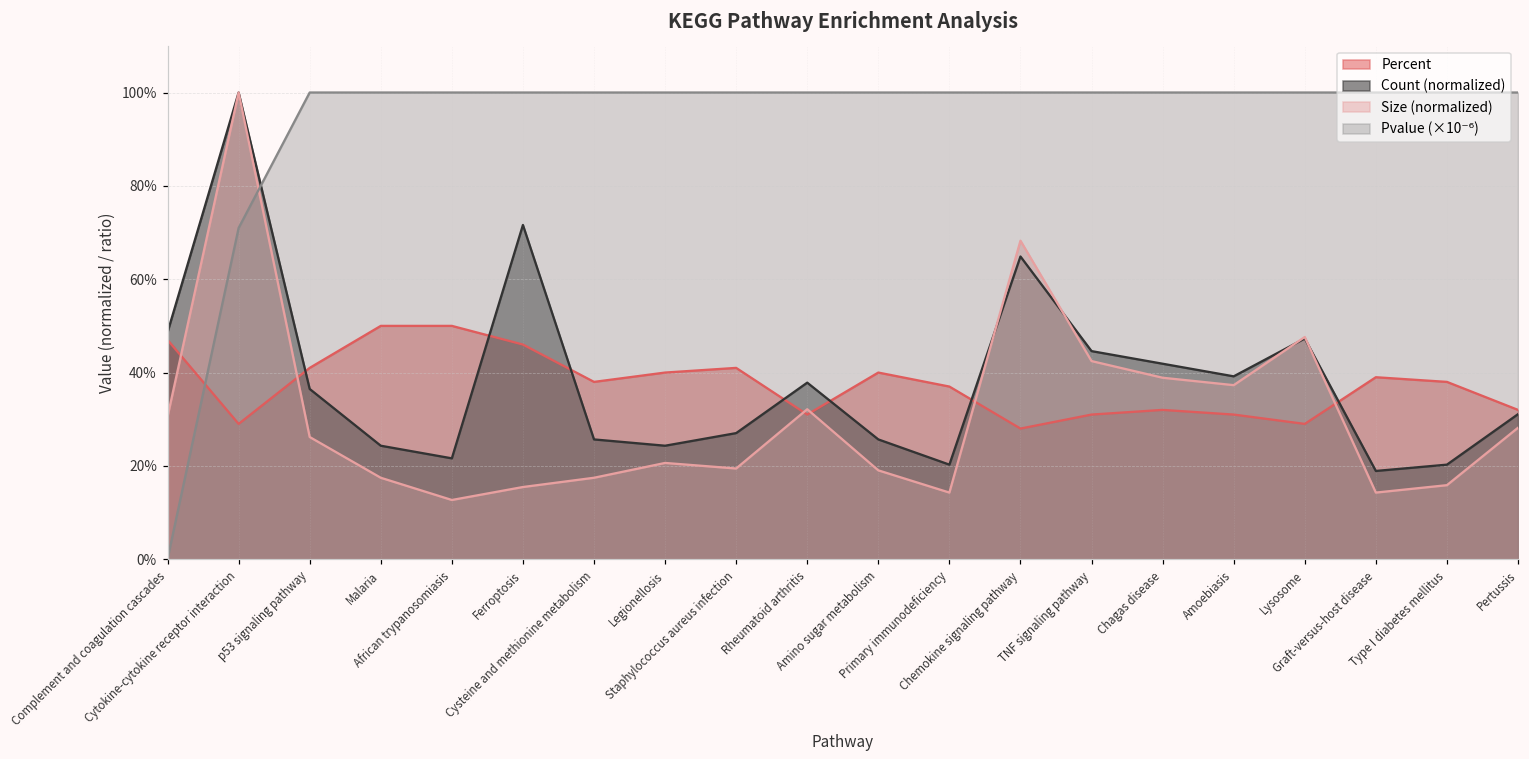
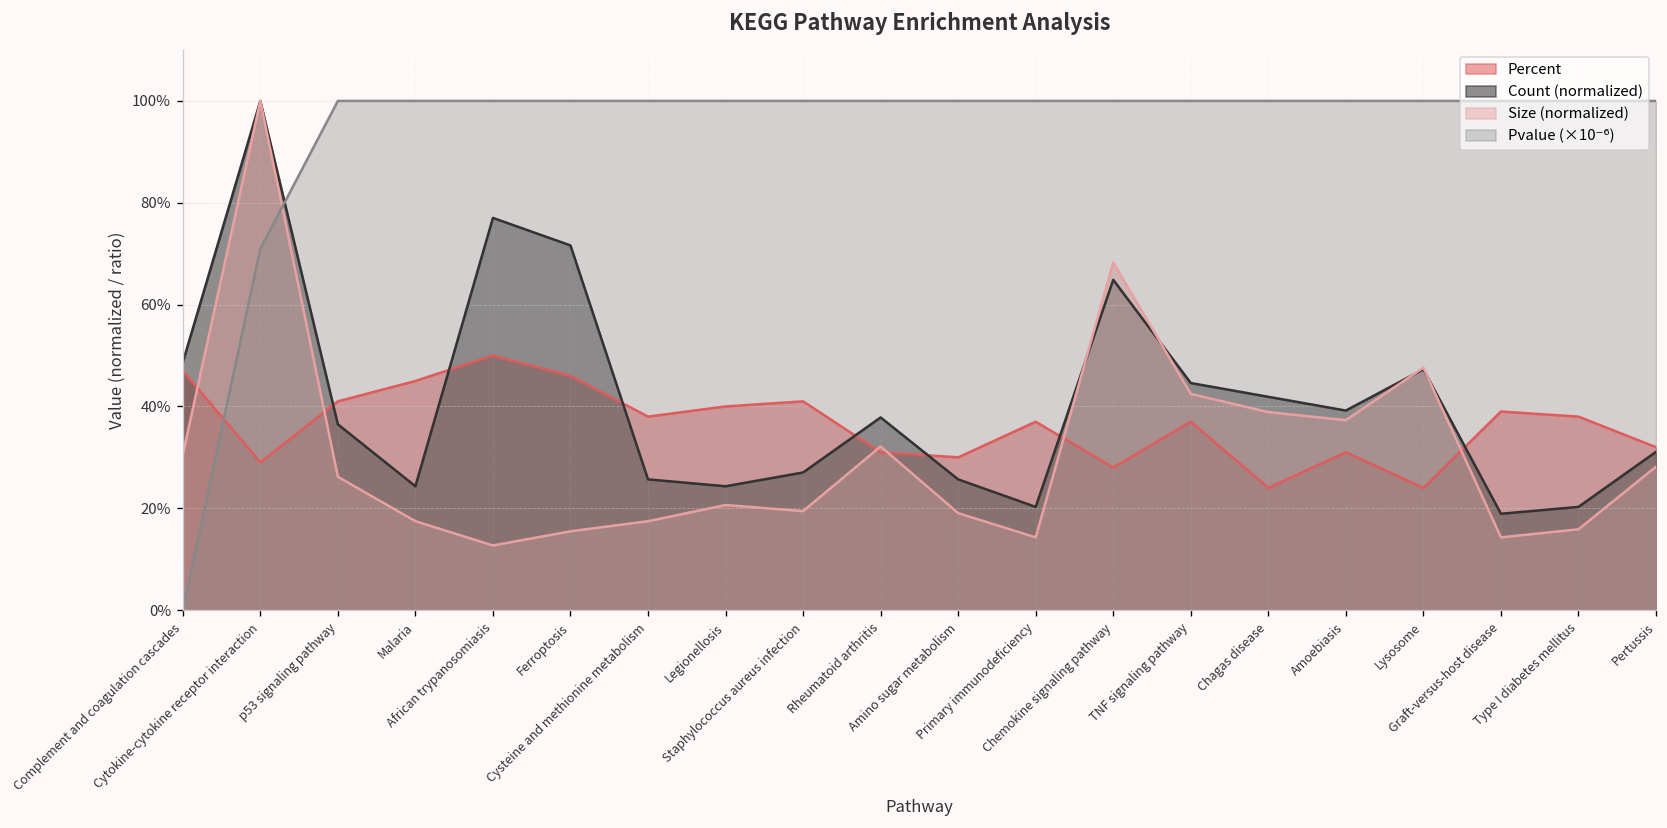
Percent, Malaria: 50% -> 45%
Count (normalized), African trypanosomiasis: 22% -> 77%
Percent, Amino sugar metabolism: 40% -> 30%
Percent, TNF signaling pathway: 31% -> 37%
Percent, Chagas disease: 32% -> 24%
Percent, Lysosome: 29% -> 24%
